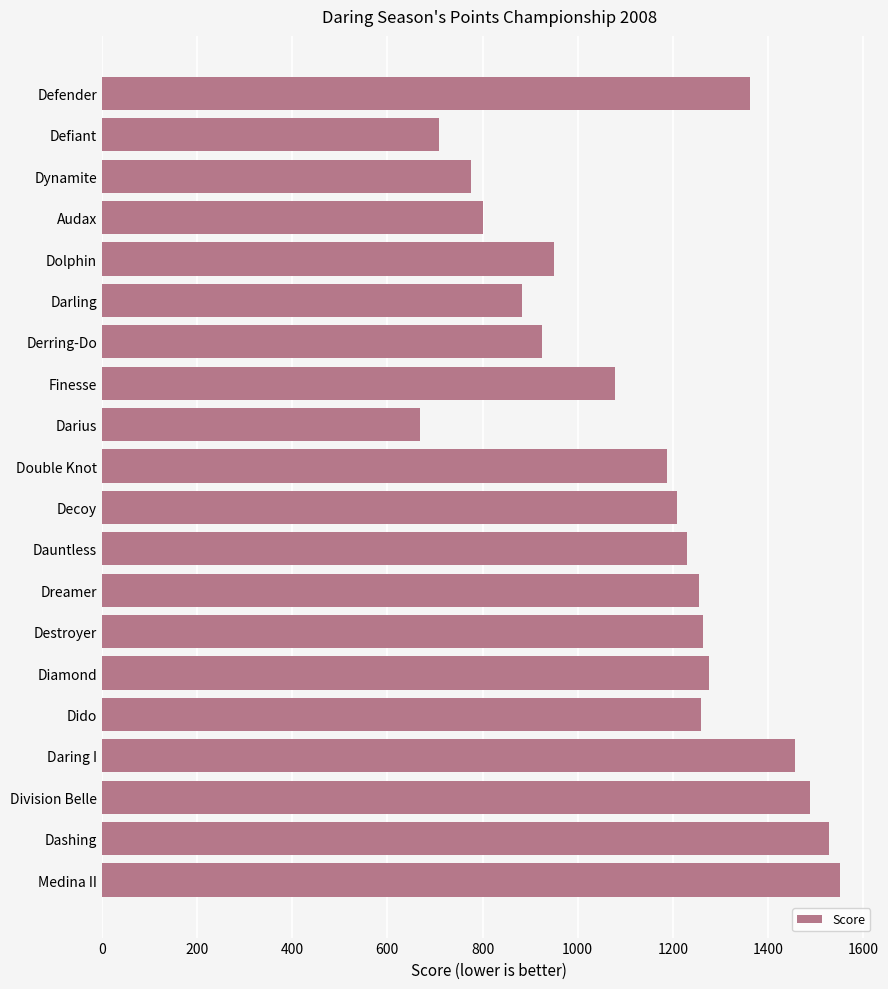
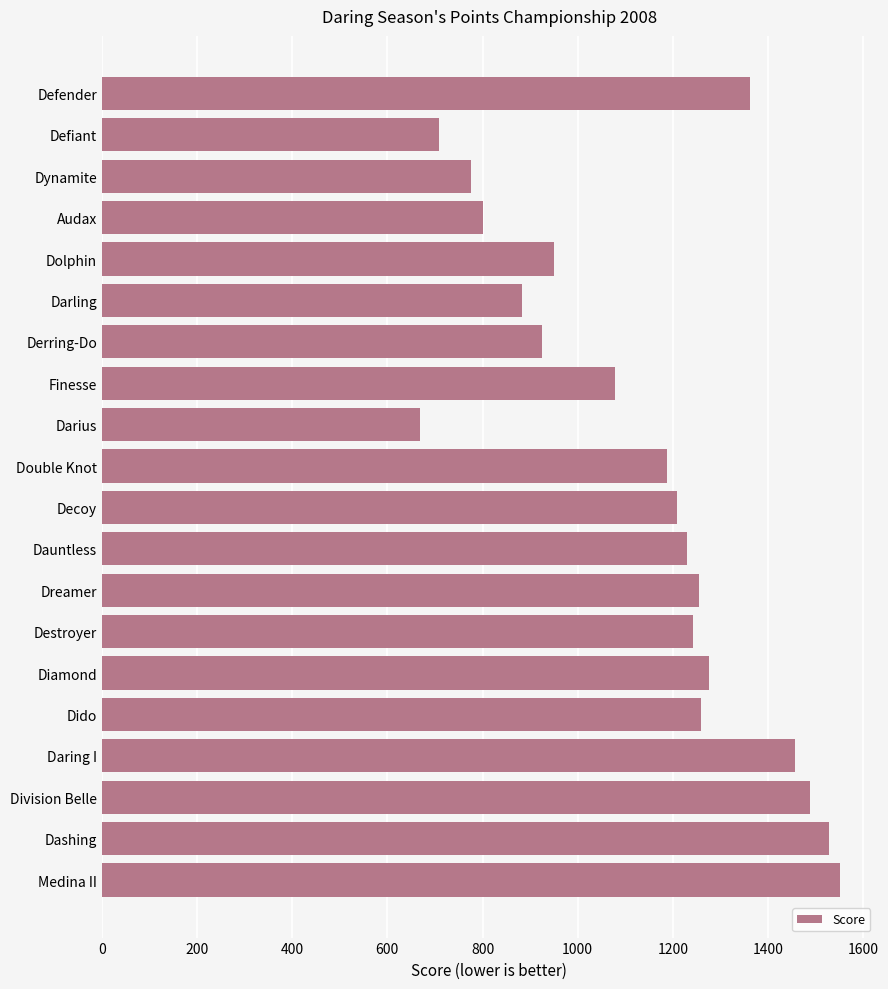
Destroyer: 1260 -> 1240
